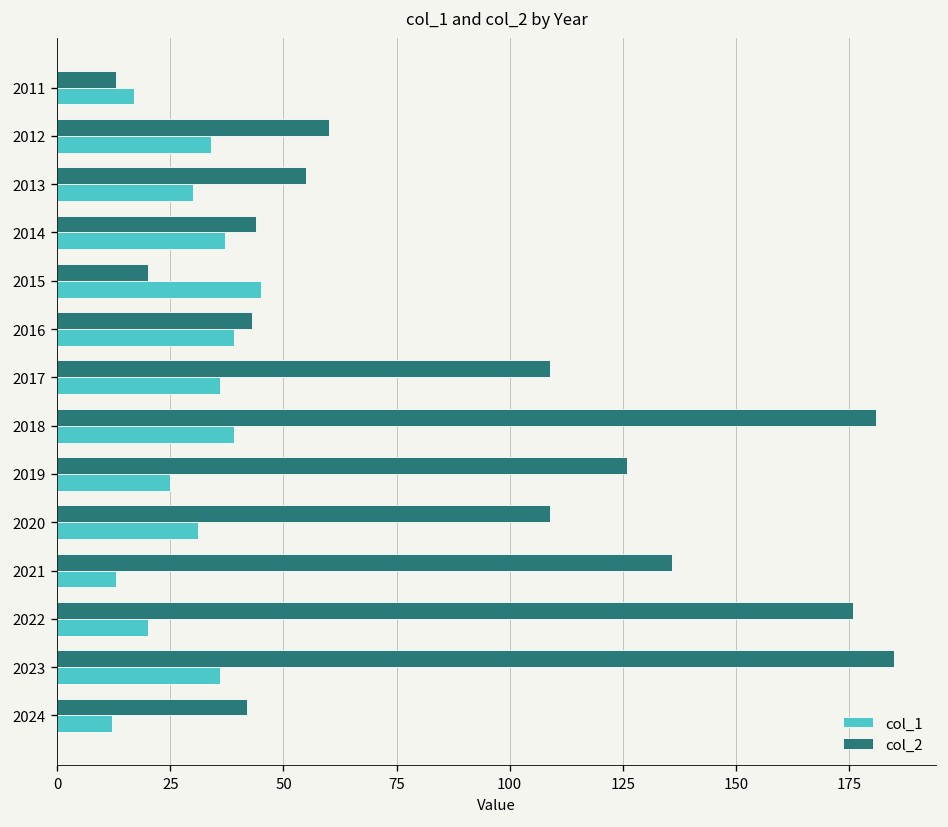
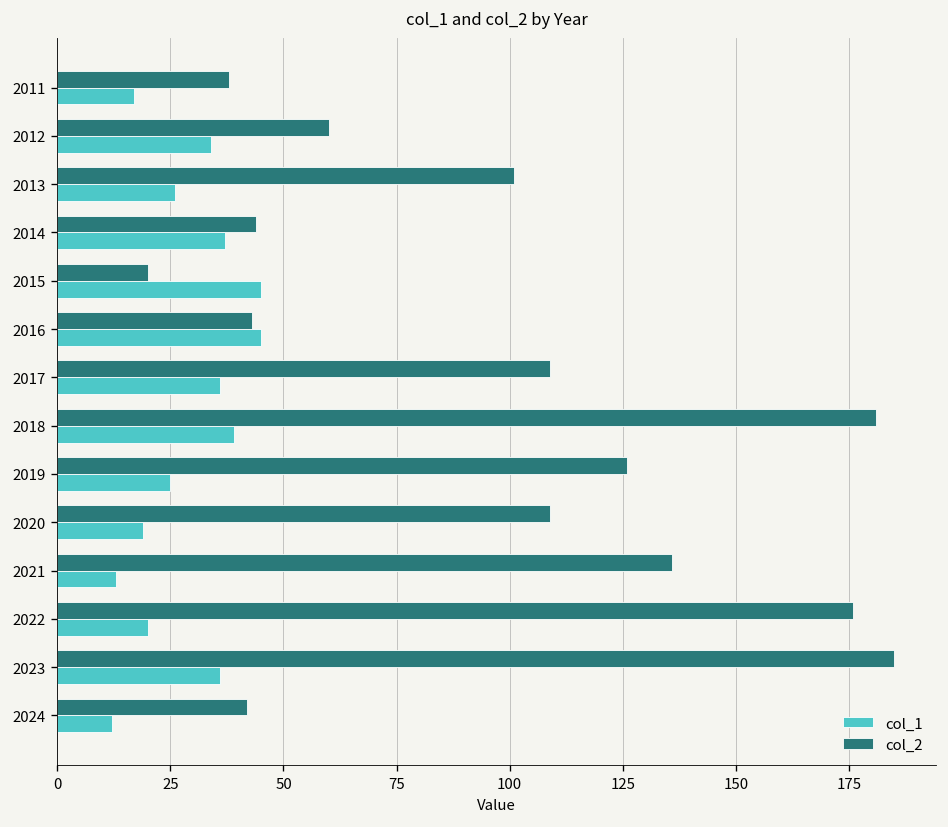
col_2, 2011: 13 -> 38
col_2, 2013: 55 -> 101
col_1, 2013: 30 -> 26
col_1, 2016: 39 -> 45
col_1, 2020: 31 -> 19
